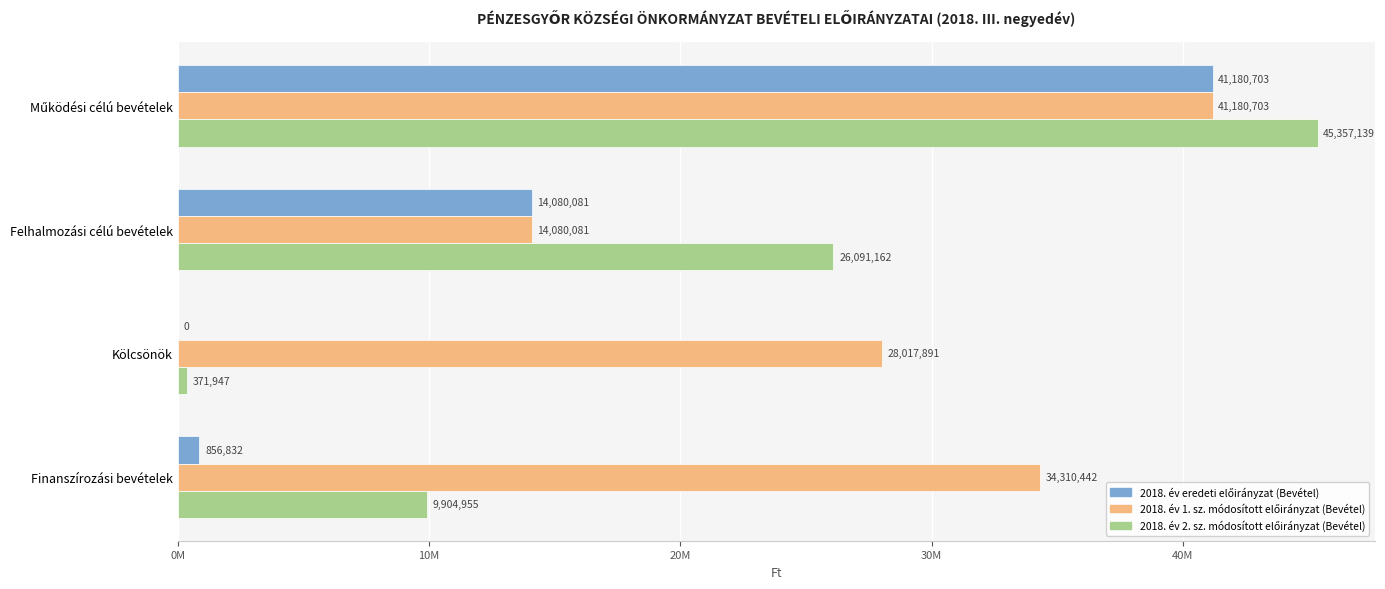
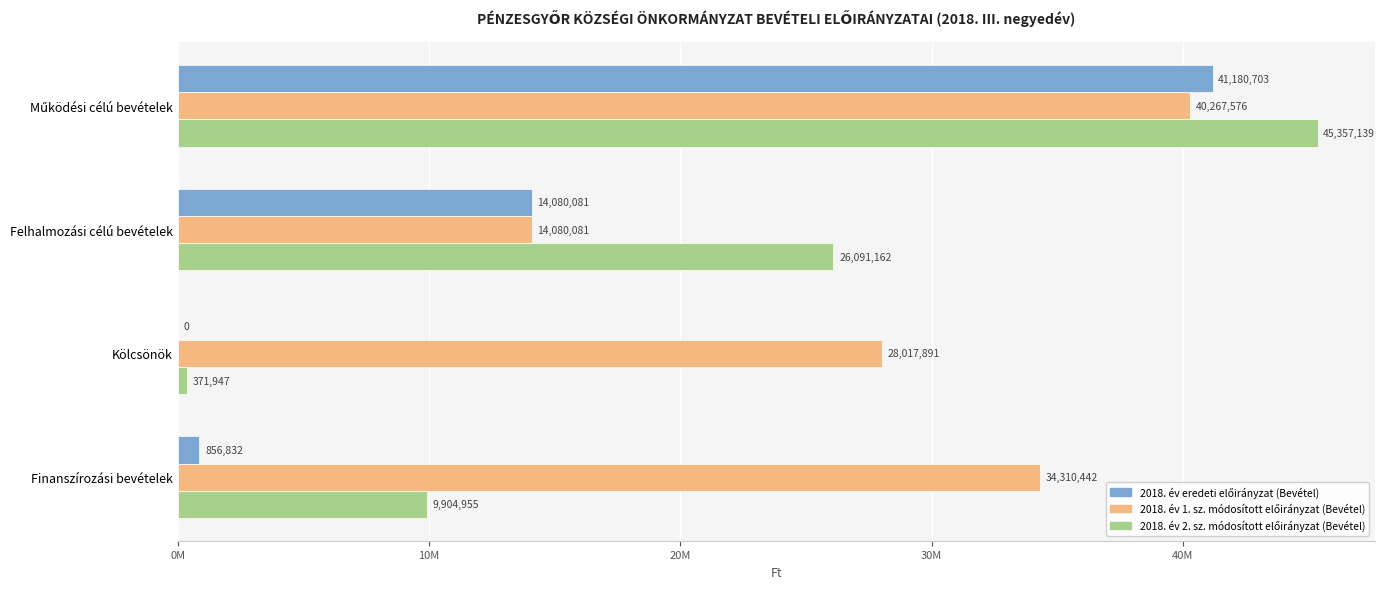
2018. év 1. sz. módosított előirányzat (Bevétel), Működési célú bevételek: 41,180,703 -> 40,267,576
